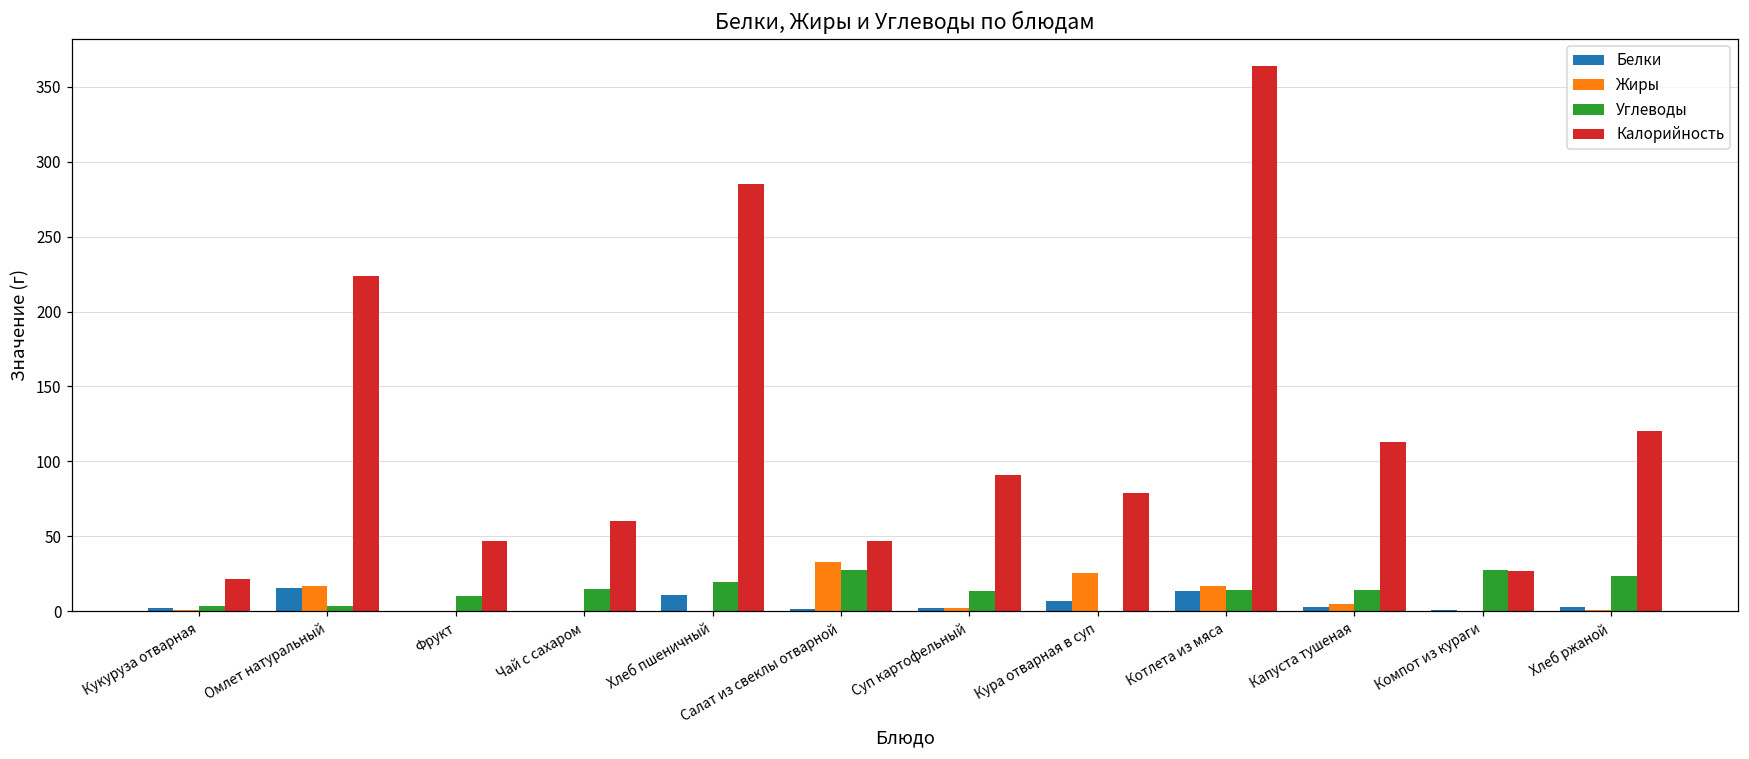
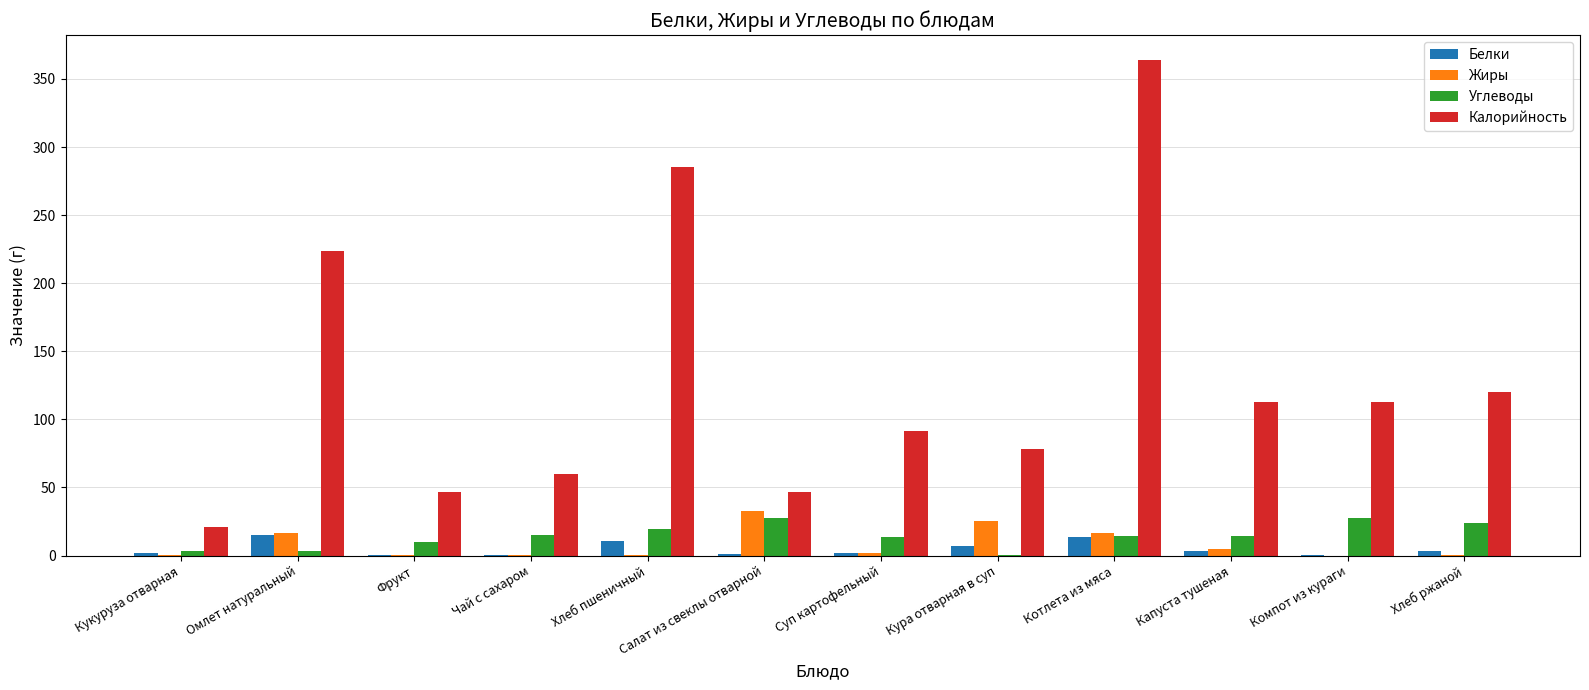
Калорийность, Компот из кураги: 27 -> 113
